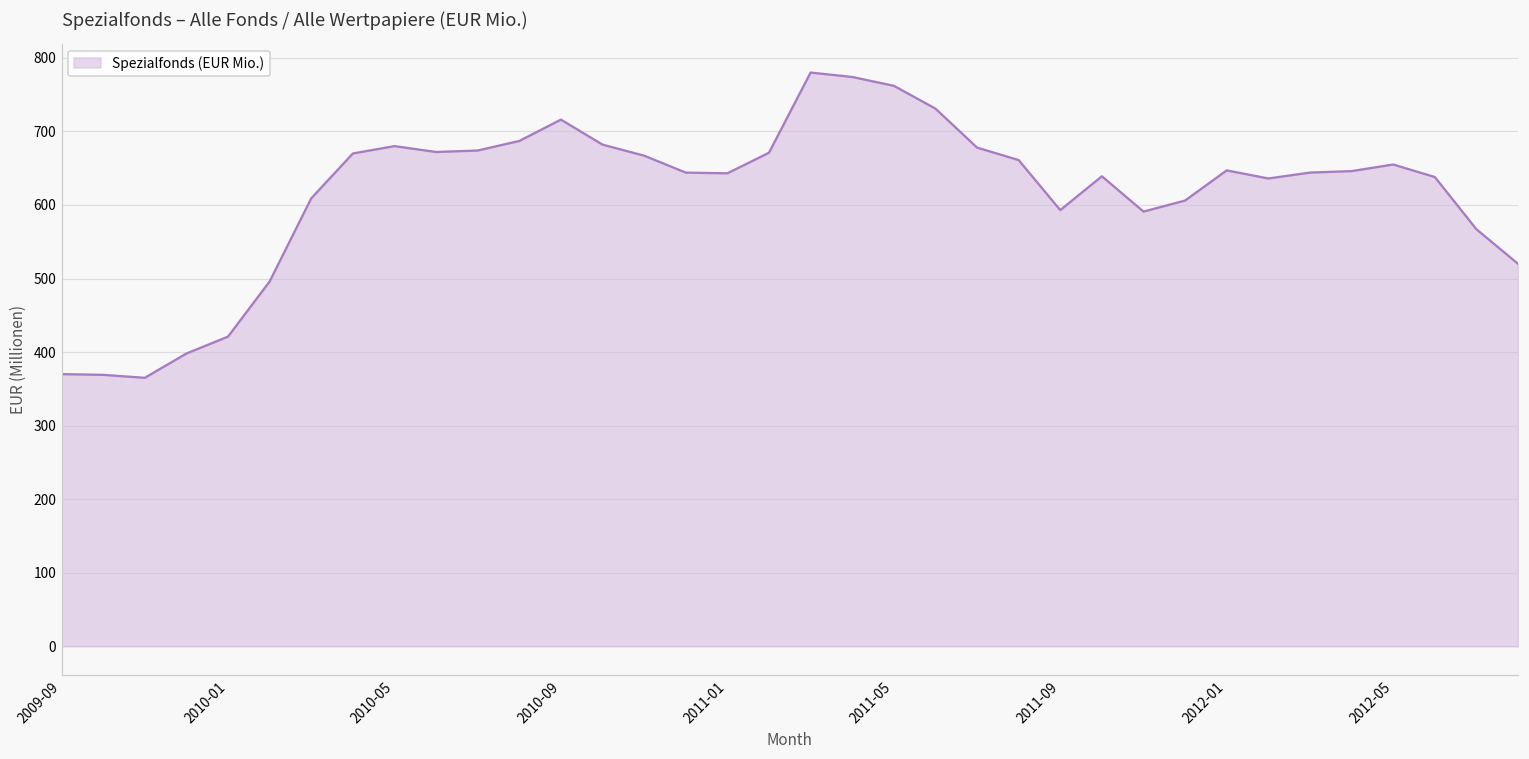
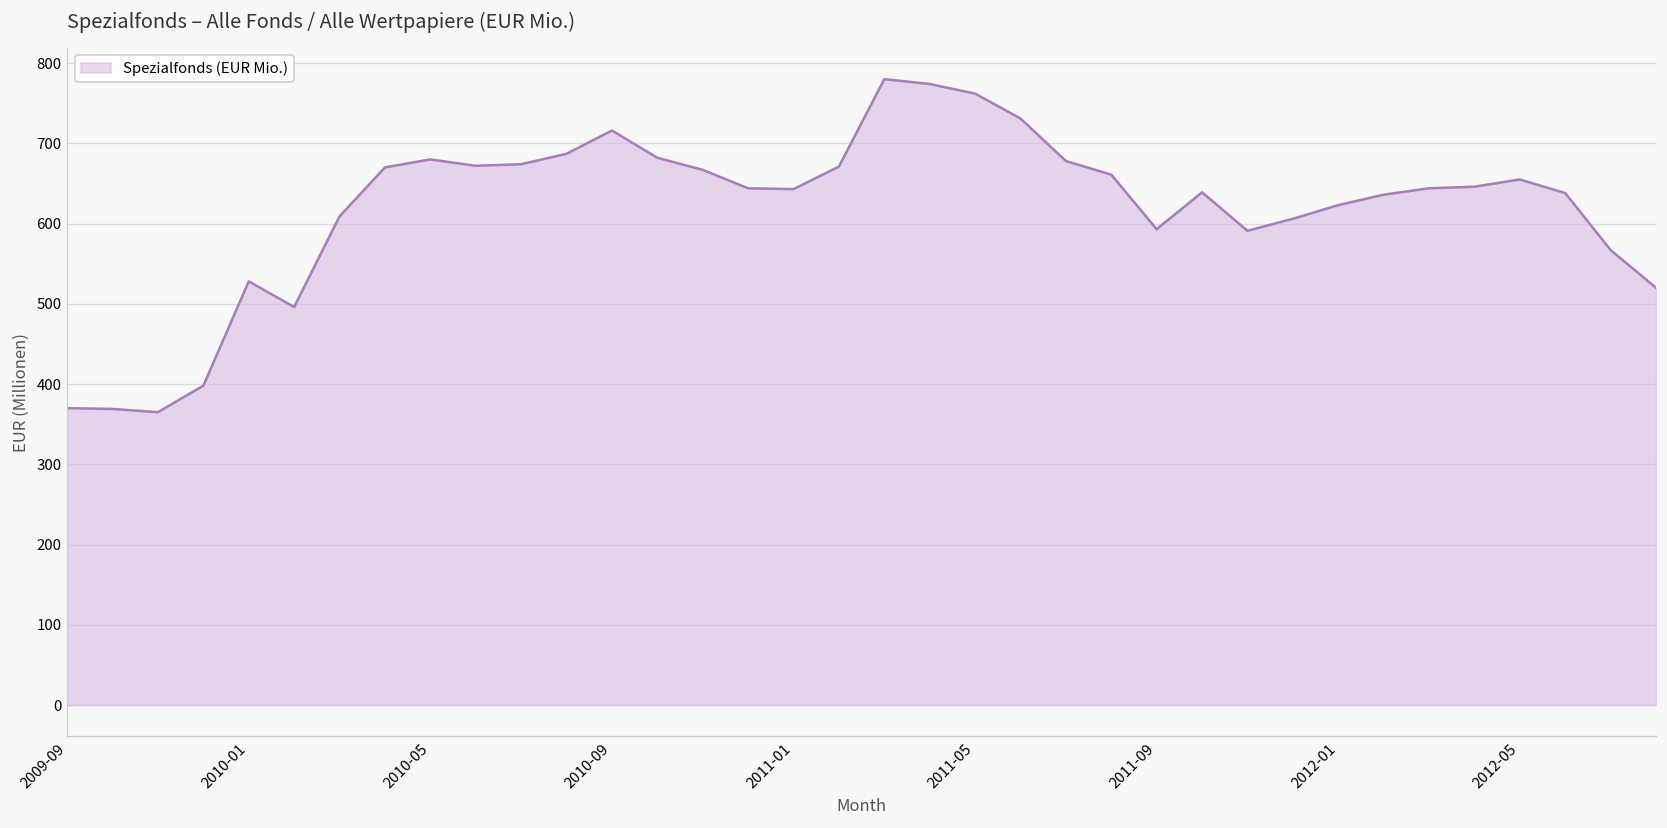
2010-01: 420 -> 530
2012-01: 650 -> 620
